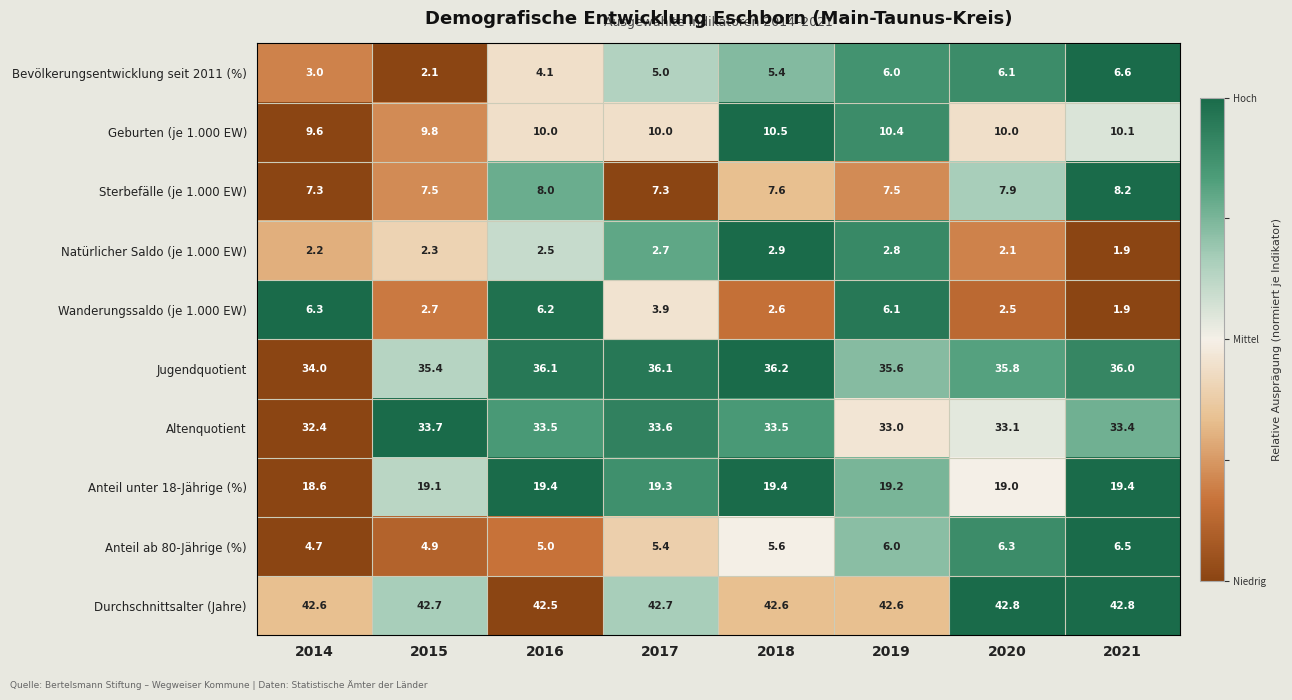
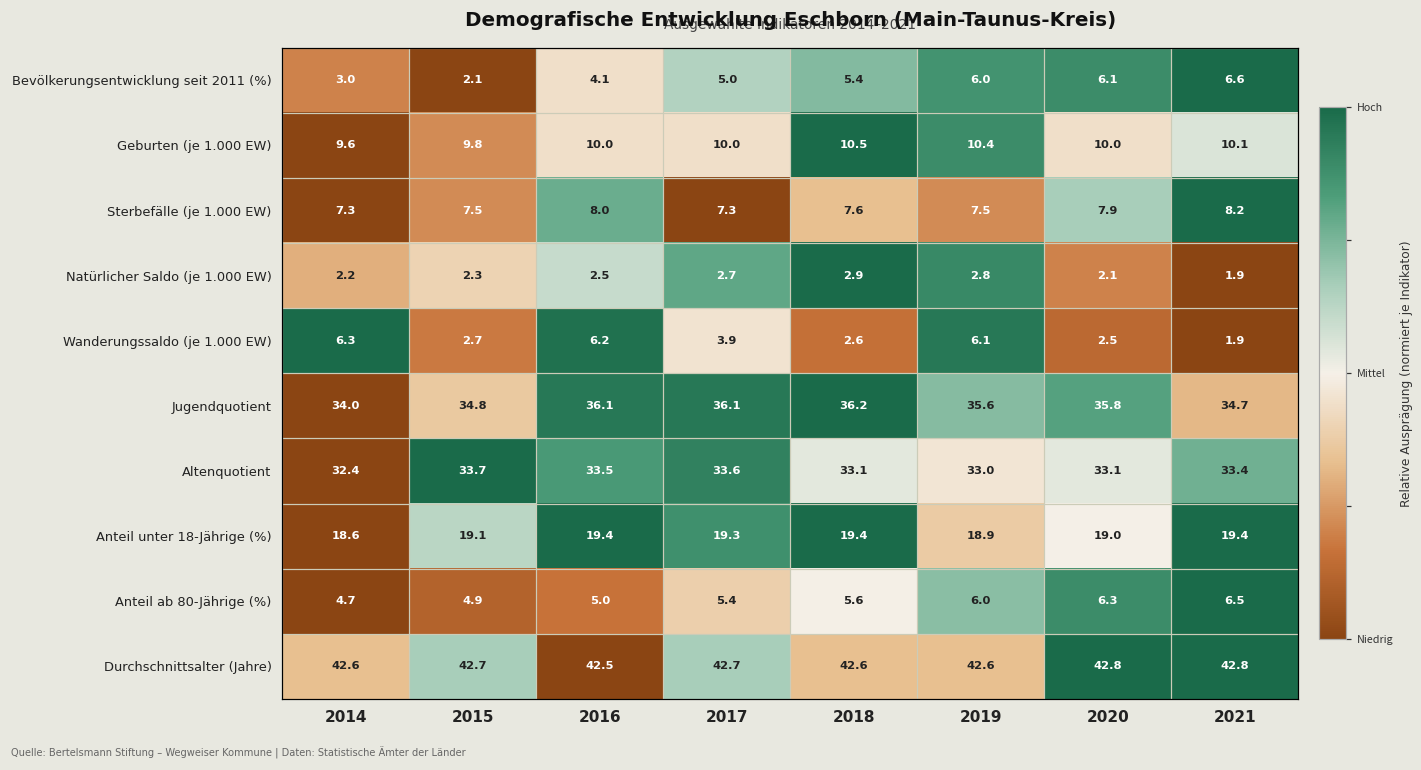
Jugendquotient, 2015: 35.4 -> 34.8
Jugendquotient, 2021: 36.0 -> 34.7
Altenquotient, 2018: 33.5 -> 33.1
Anteil unter 18-Jährige (%), 2019: 19.2 -> 18.9
